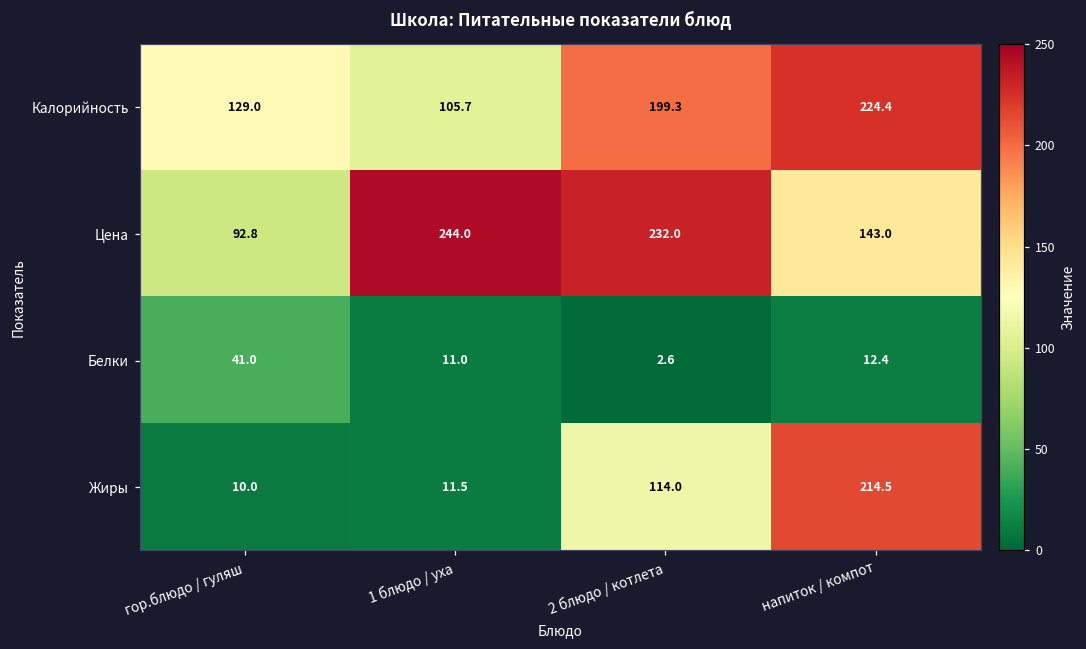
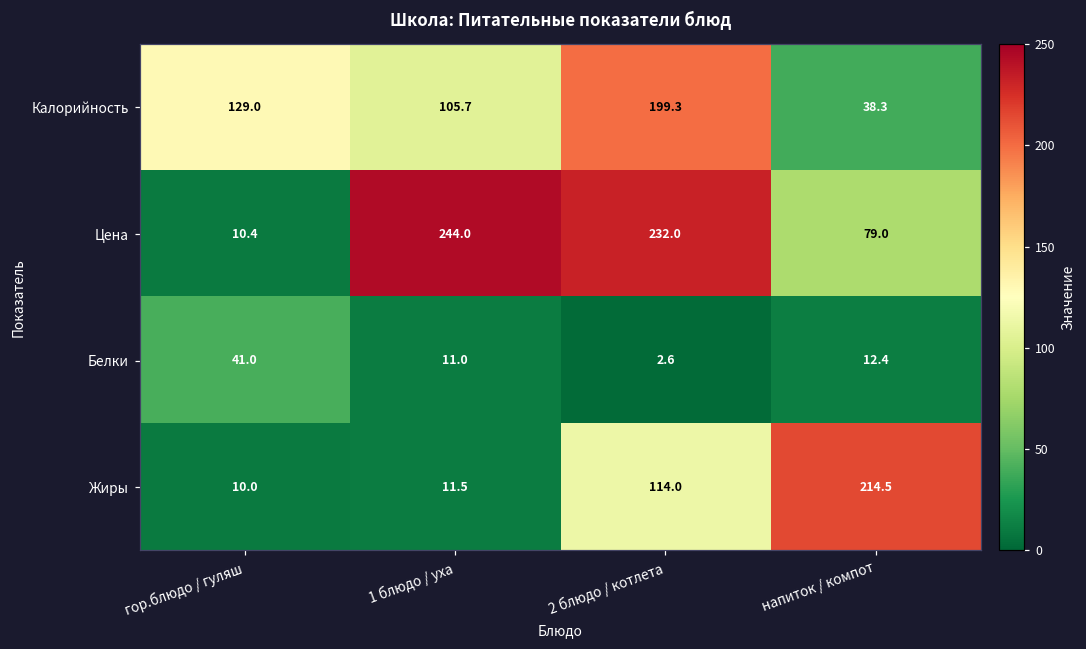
Калорийность, напиток / компот: 224.4 -> 38.3
Цена, гор.блюдо / гуляш: 92.8 -> 10.4
Цена, напиток / компот: 143.0 -> 79.0
